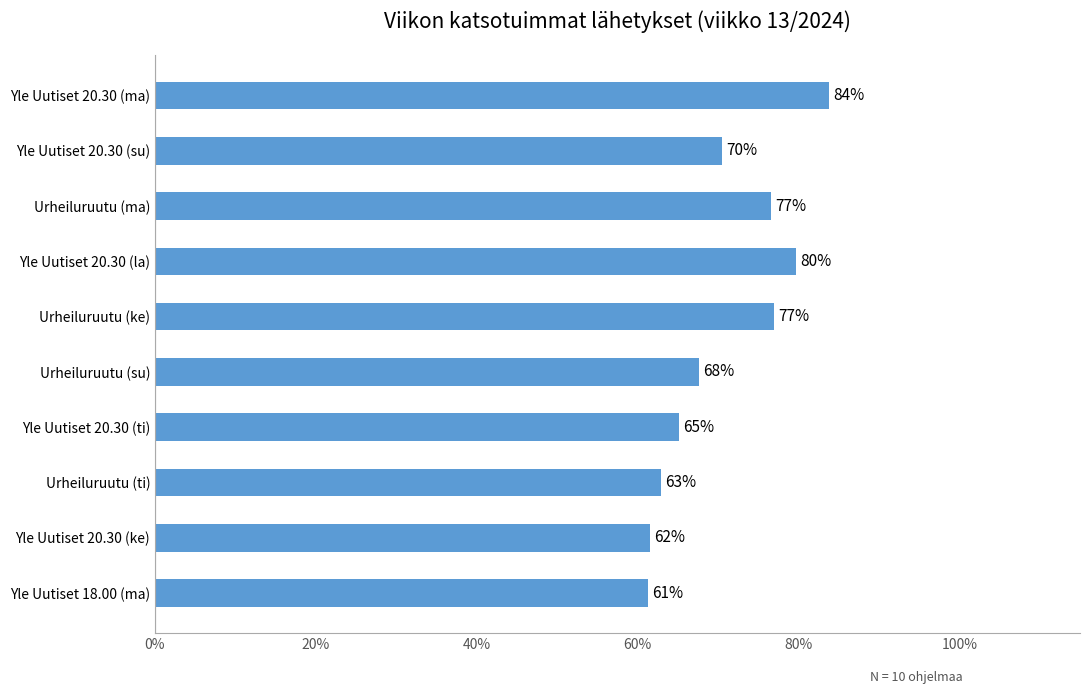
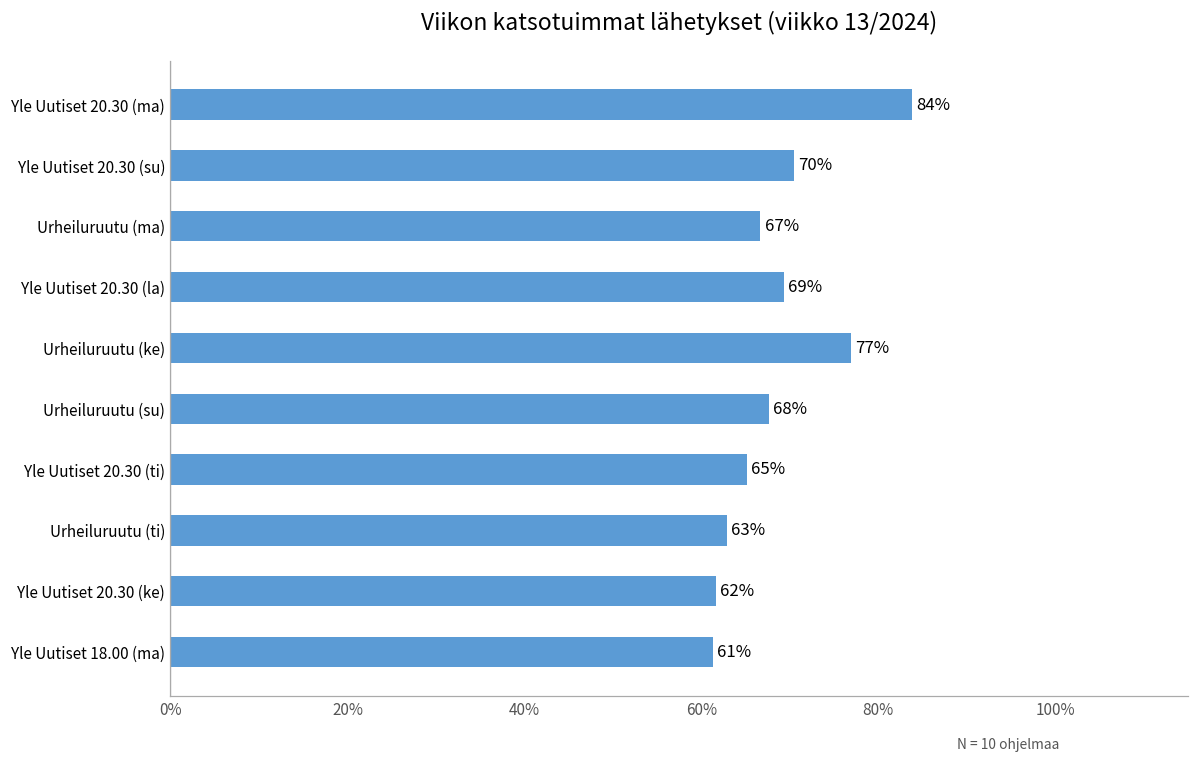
Urheiluruutu (ma): 77% -> 67%
Yle Uutiset 20.30 (la): 80% -> 69%
